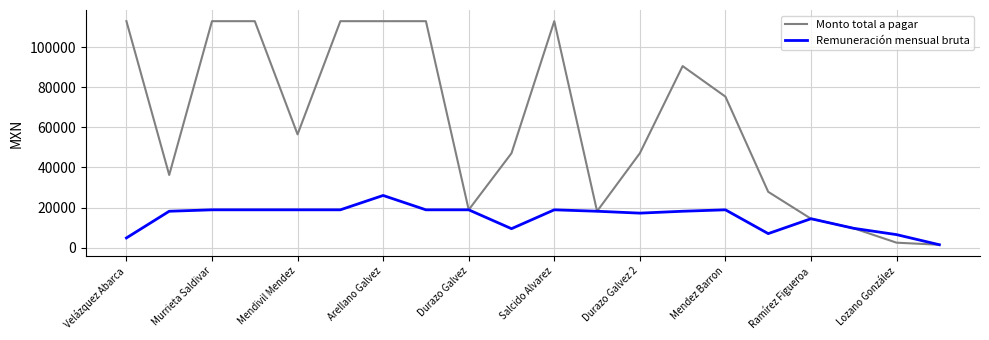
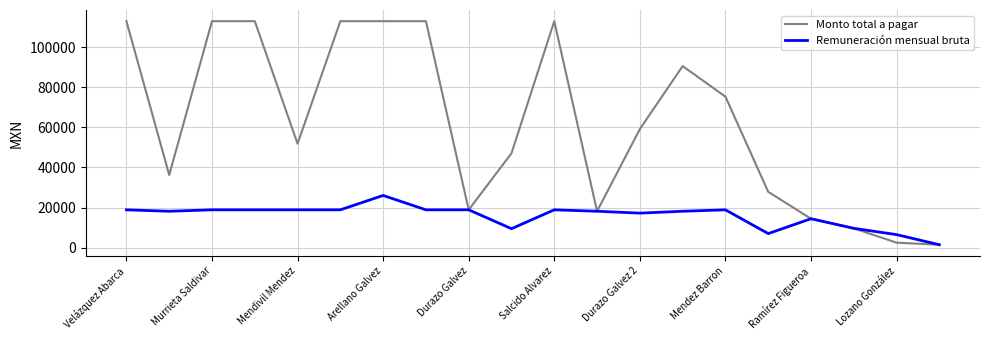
Remuneración mensual bruta, Velázquez Abarca: 5000 -> 19000
Monto total a pagar, Mendivil Mendez: 57000 -> 52000
Monto total a pagar, Durazo Galvez 2: 47000 -> 59000
